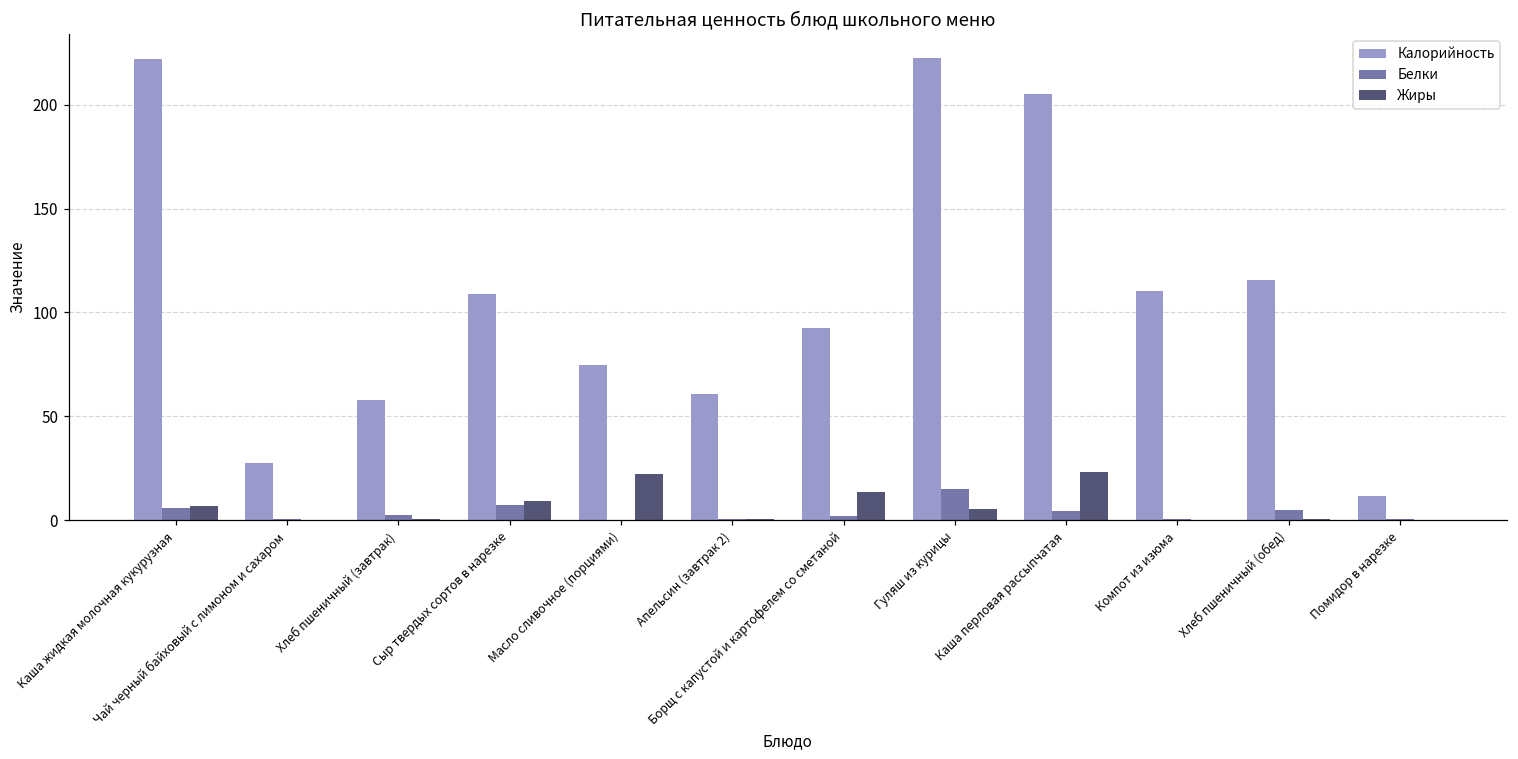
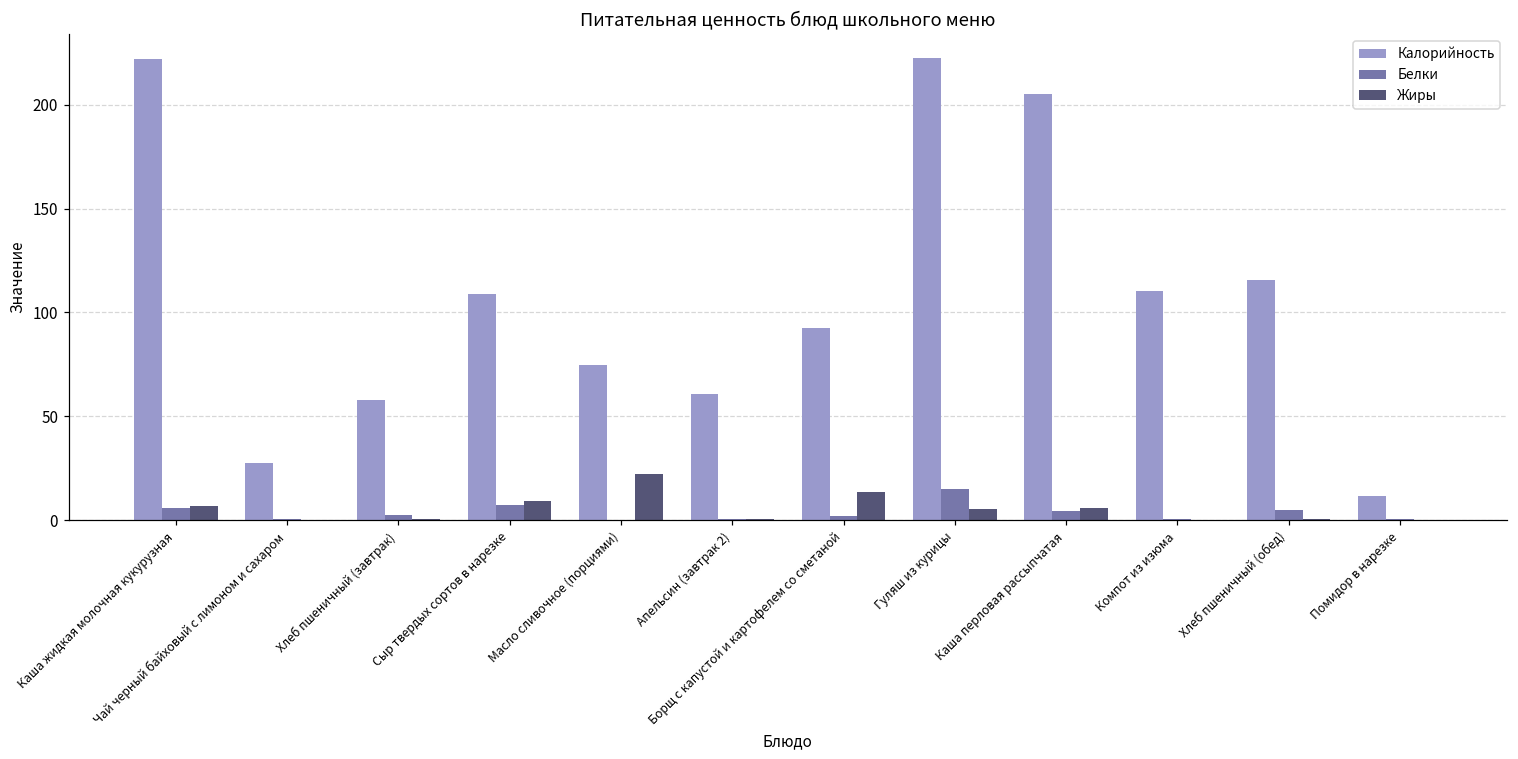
Жиры, Каша перловая рассыпчатая: 23 -> 6
